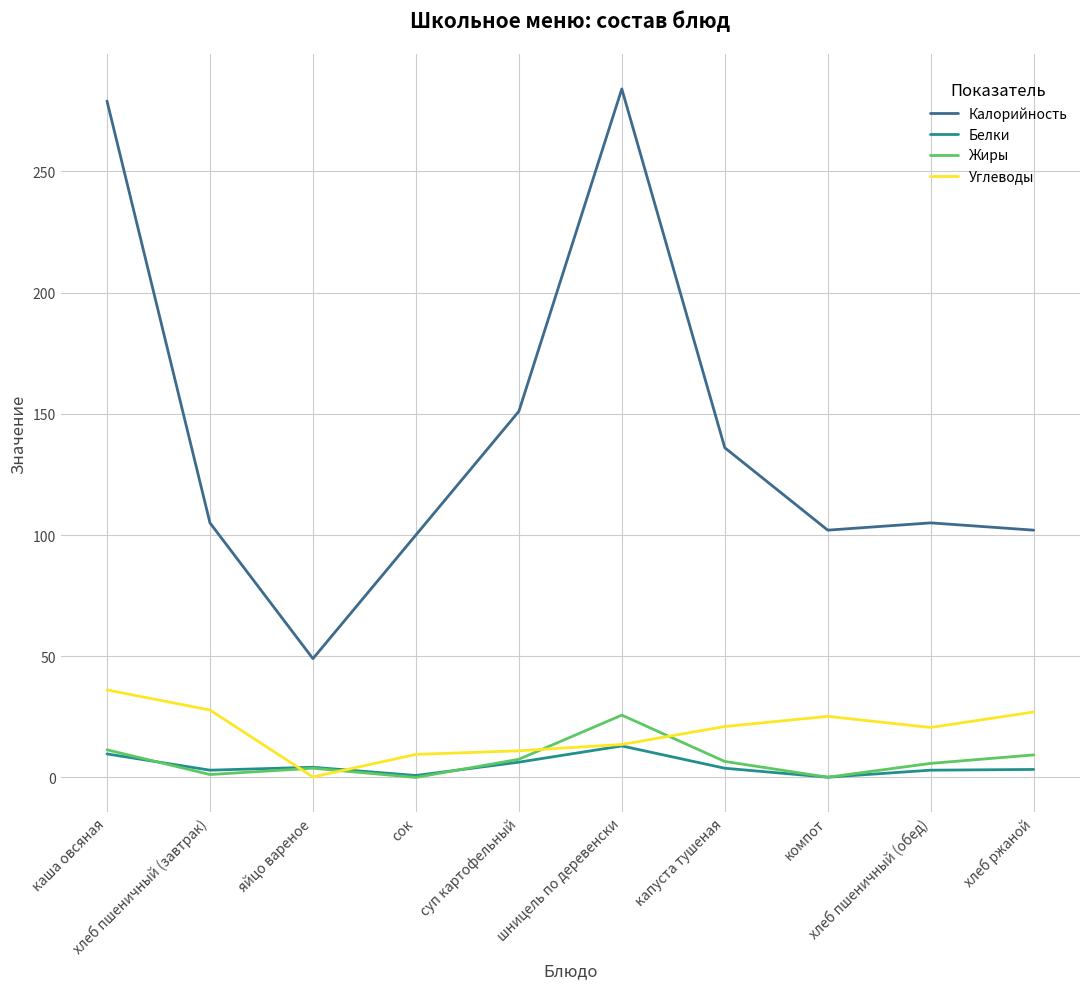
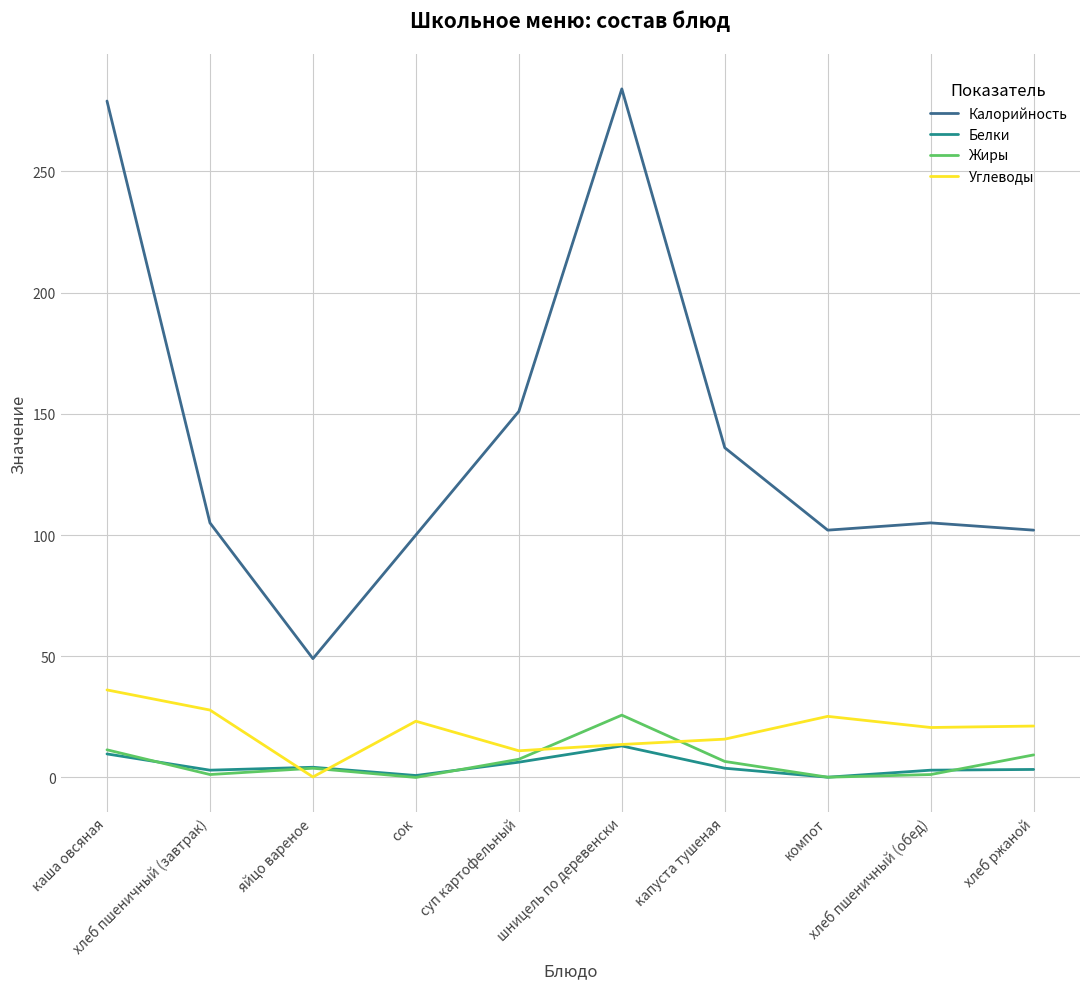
Углеводы, сок: 10 -> 23
Углеводы, капуста тушеная: 21 -> 16
Жиры, хлеб пшеничный (обед): 6 -> 1
Углеводы, хлеб ржаной: 27 -> 21
